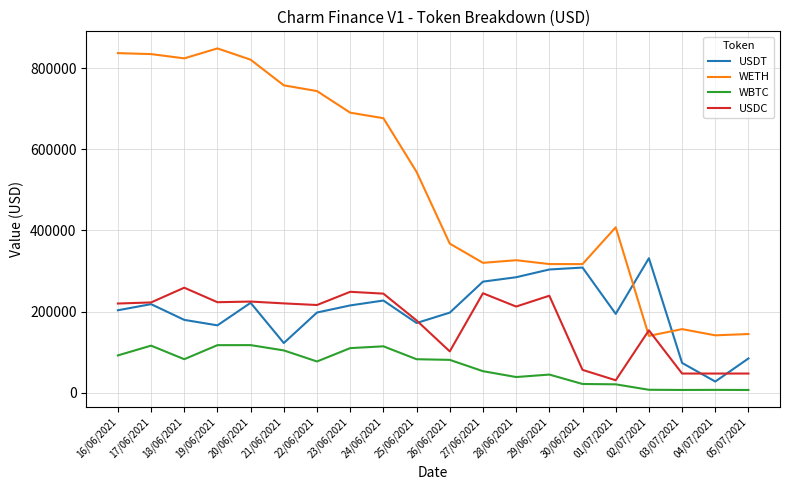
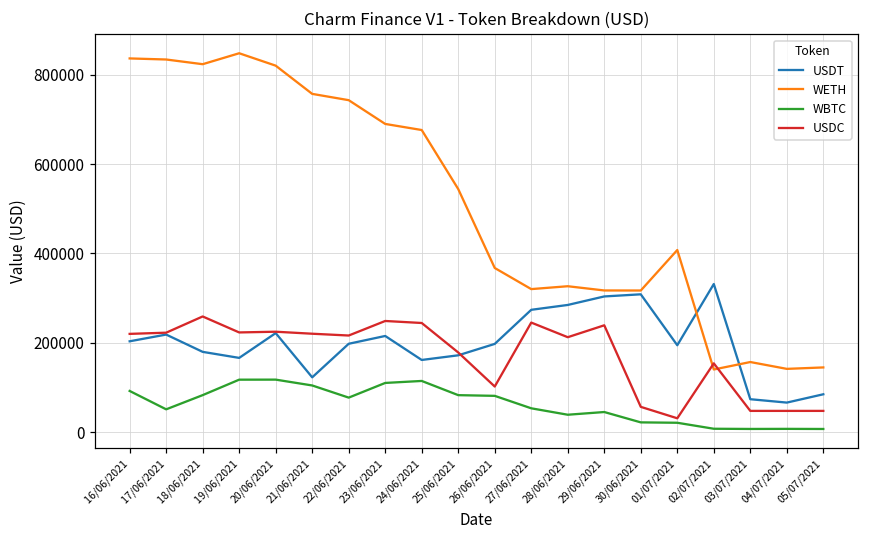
WBTC, 17/06/2021: 120000 -> 50000
USDT, 24/06/2021: 230000 -> 160000
USDT, 04/07/2021: 30000 -> 70000
